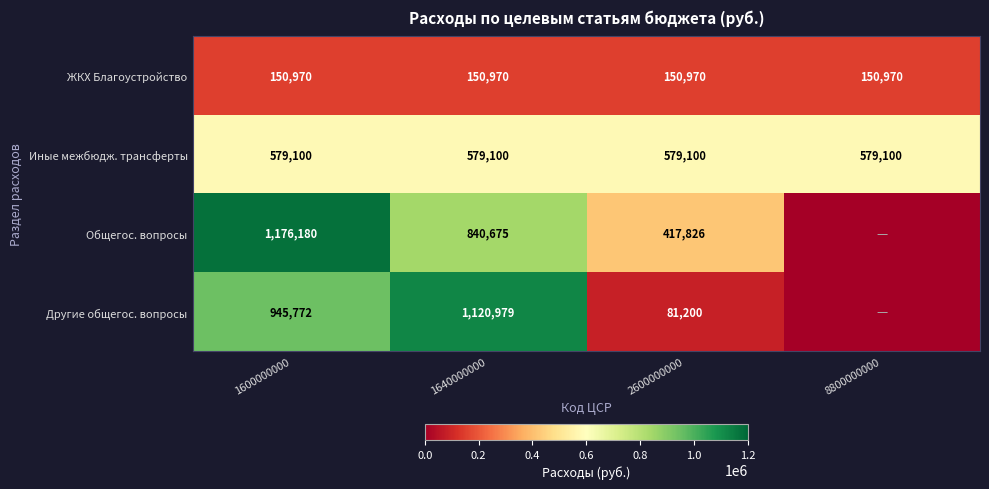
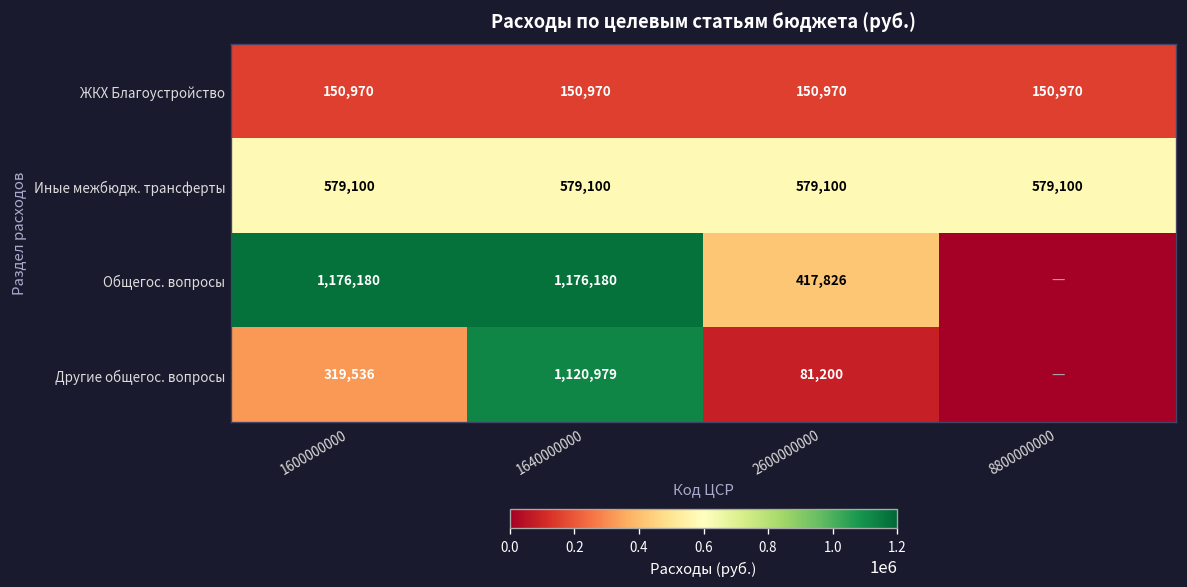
Общегос. вопросы, 1640000000: 840,675 -> 1,176,180
Другие общегос. вопросы, 1600000000: 945,772 -> 319,536
